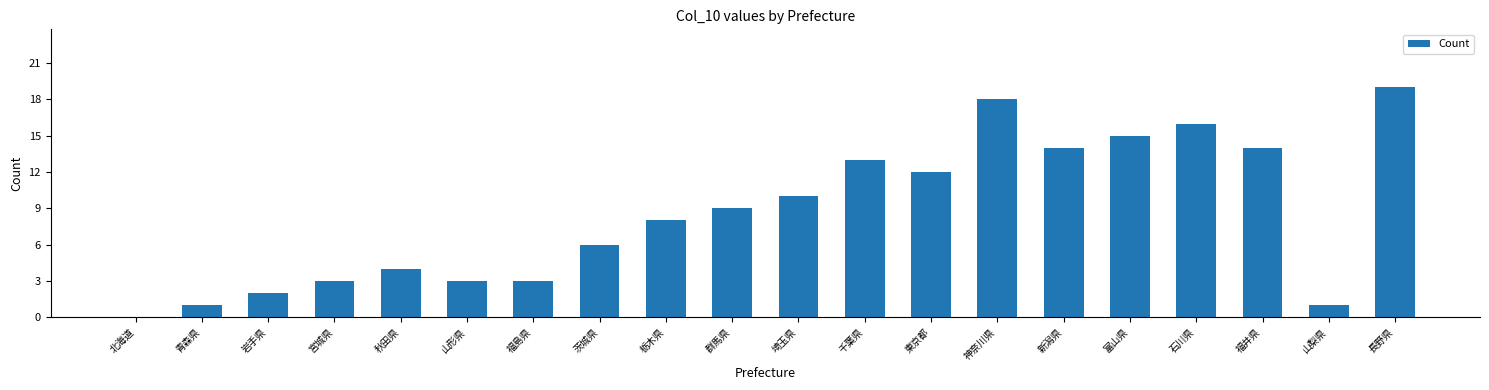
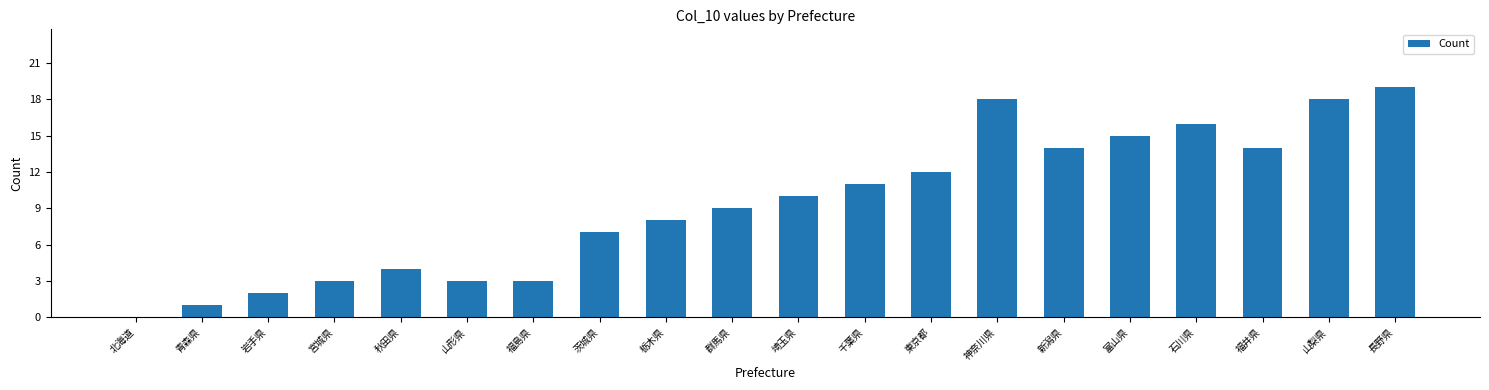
茨城県: 6.0 -> 7.0
千葉県: 13.0 -> 11.0
山梨県: 1.0 -> 18.0
